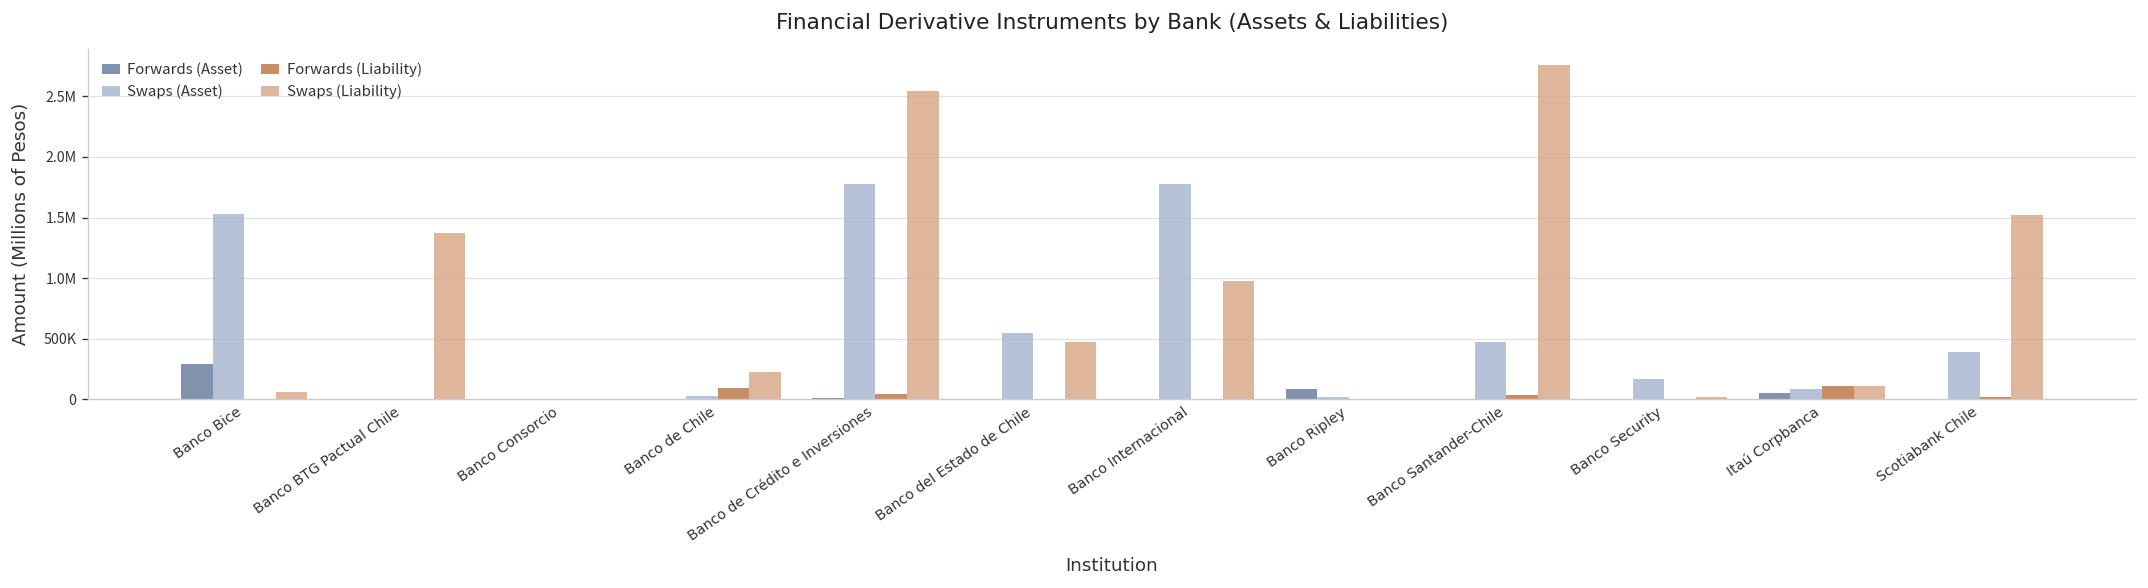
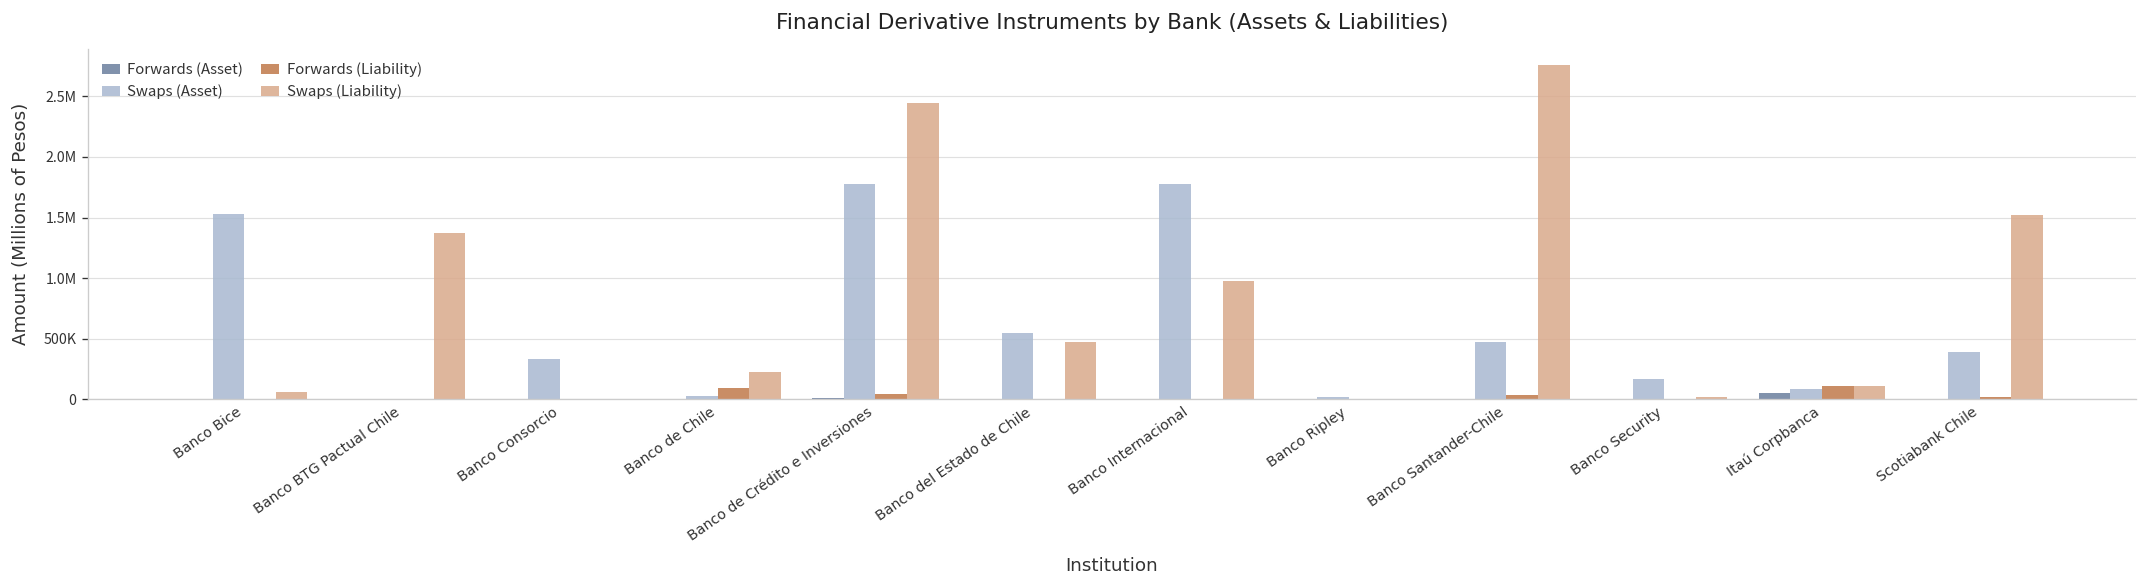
Forwards (Asset), Banco Bice: 300000 -> 0
Swaps (Asset), Banco Consorcio: 0 -> 330000
Swaps (Liability), Banco de Crédito e Inversiones: 2550000 -> 2440000
Forwards (Asset), Banco Ripley: 90000 -> 0
